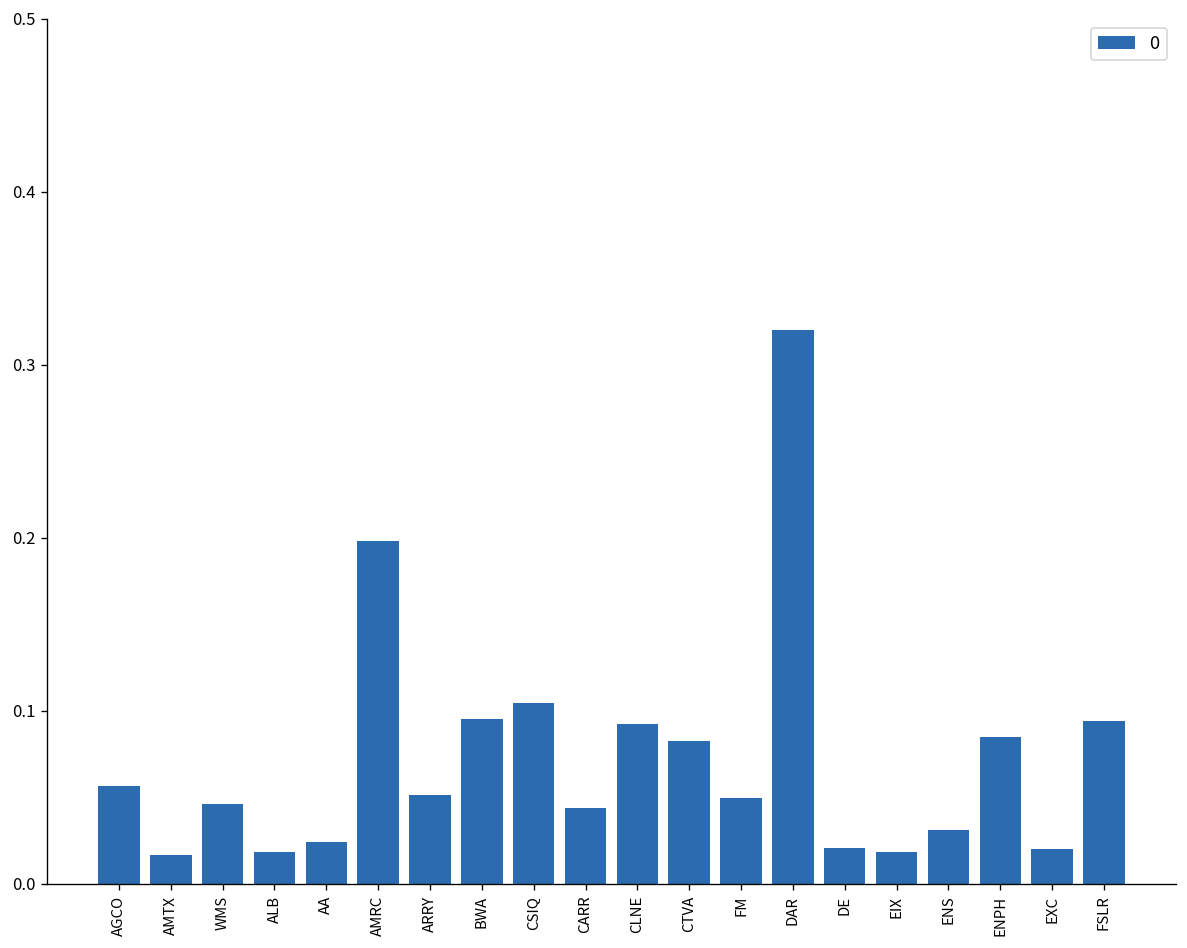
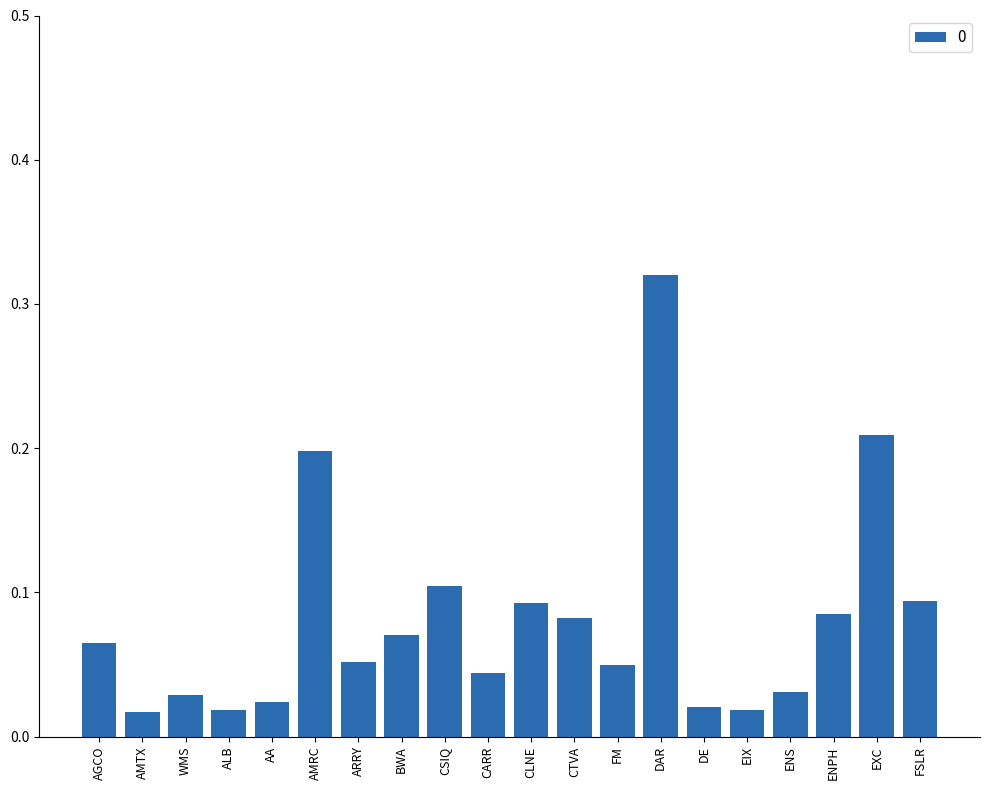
AGCO: 0.057 -> 0.065
WMS: 0.046 -> 0.029
BWA: 0.095 -> 0.070
EXC: 0.020 -> 0.209
